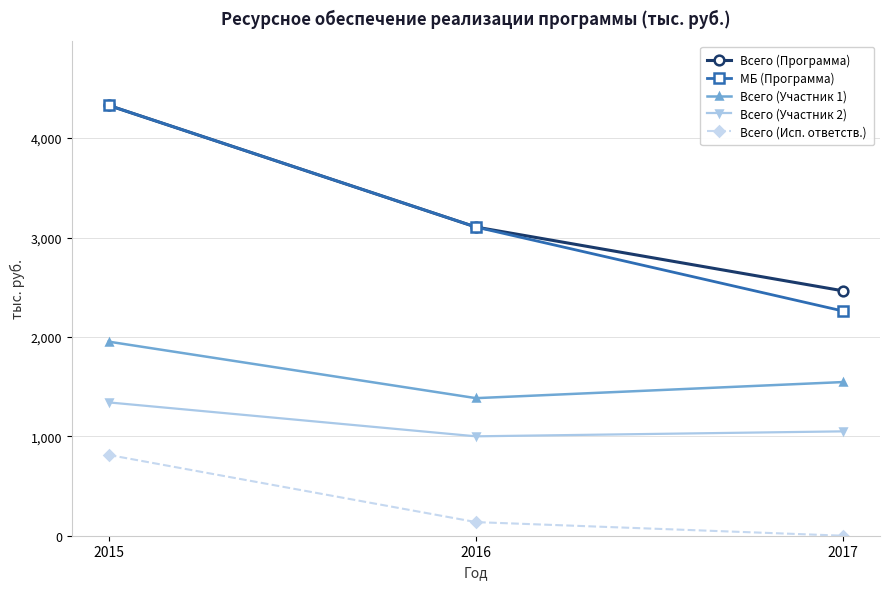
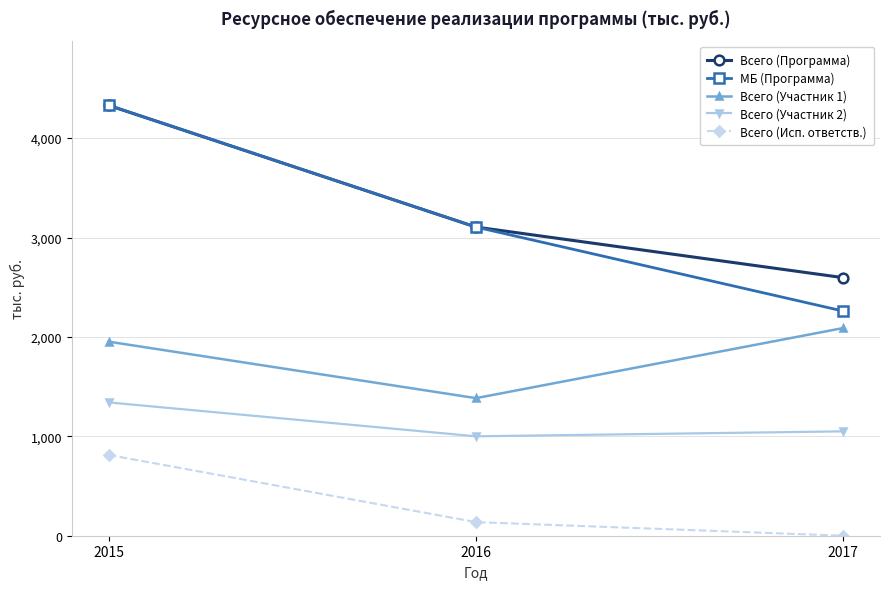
Всего (Программа), 2017: 2,500 -> 2,600
Всего (Участник 1), 2017: 1,500 -> 2,100
